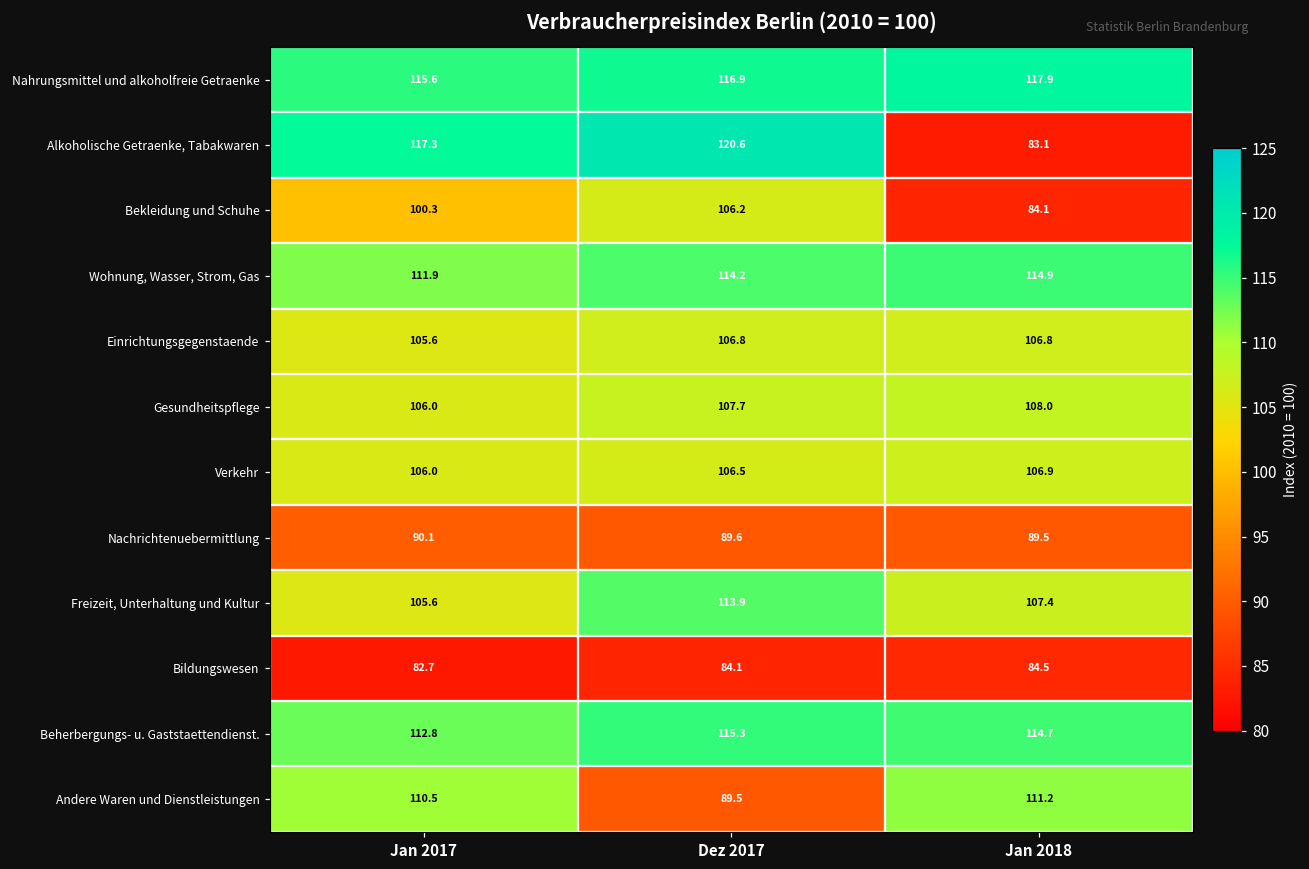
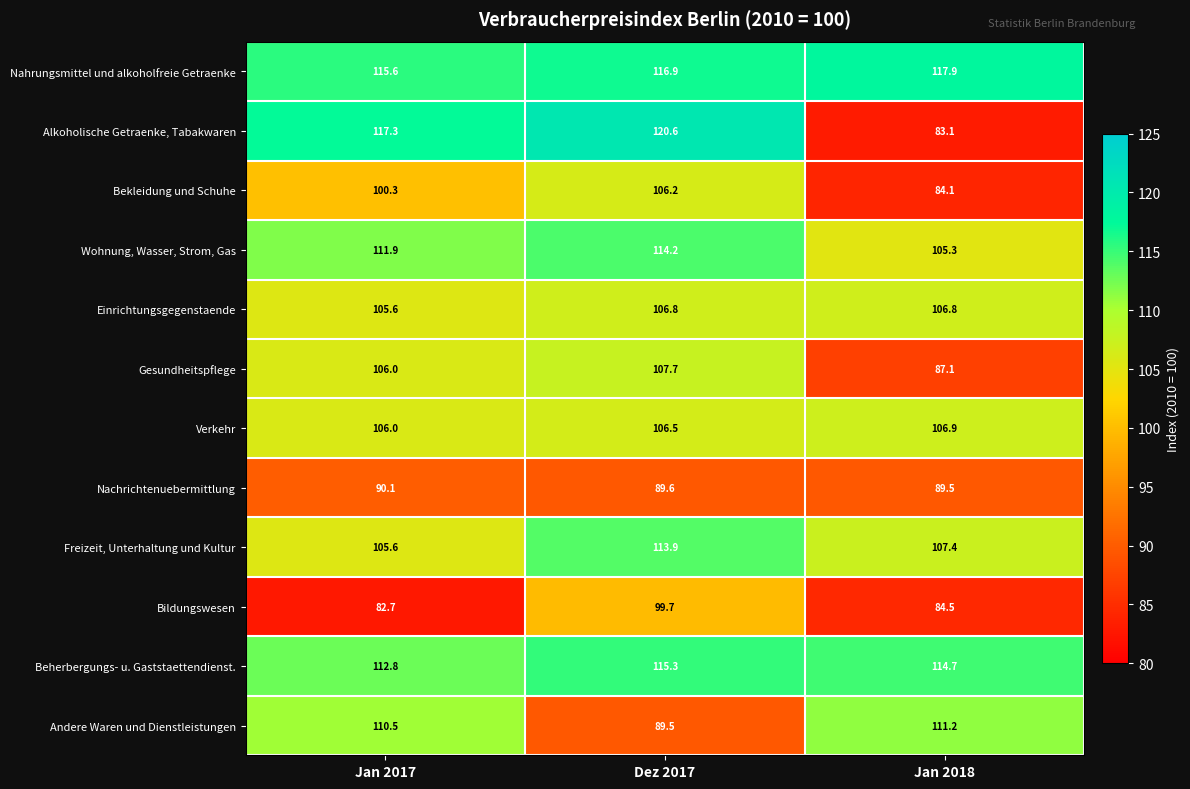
Wohnung, Wasser, Strom, Gas, Jan 2018: 114.9 -> 105.3
Gesundheitspflege, Jan 2018: 108.0 -> 87.1
Bildungswesen, Dez 2017: 84.1 -> 99.7
